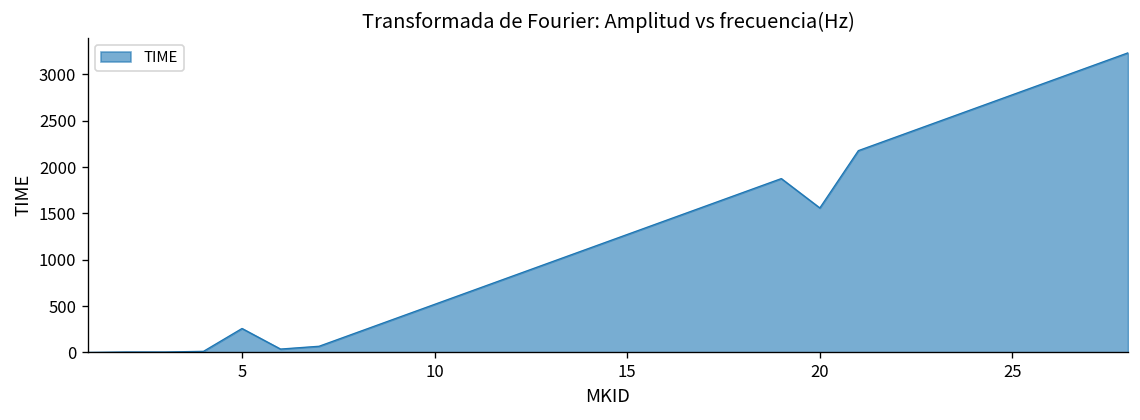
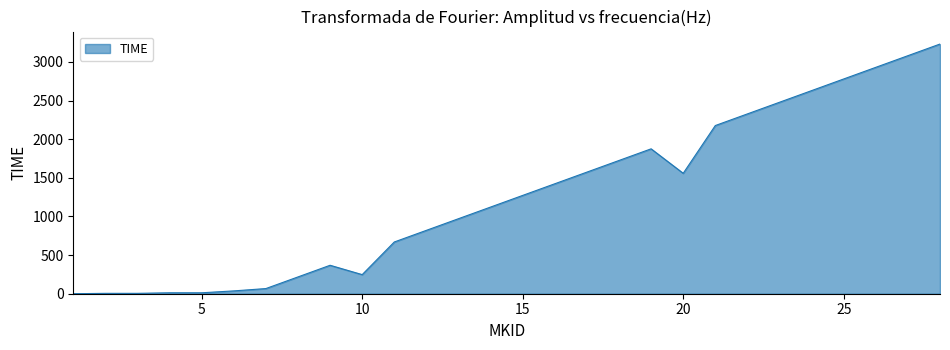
5: 300 -> 0
10: 500 -> 200
